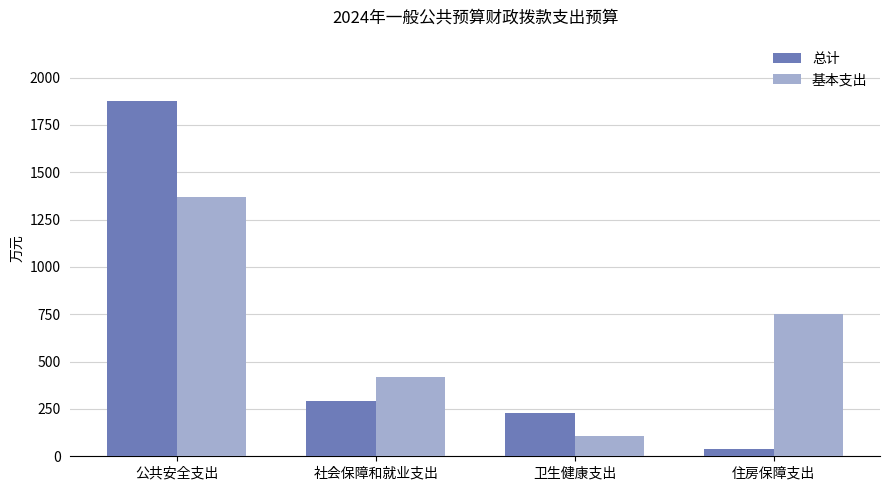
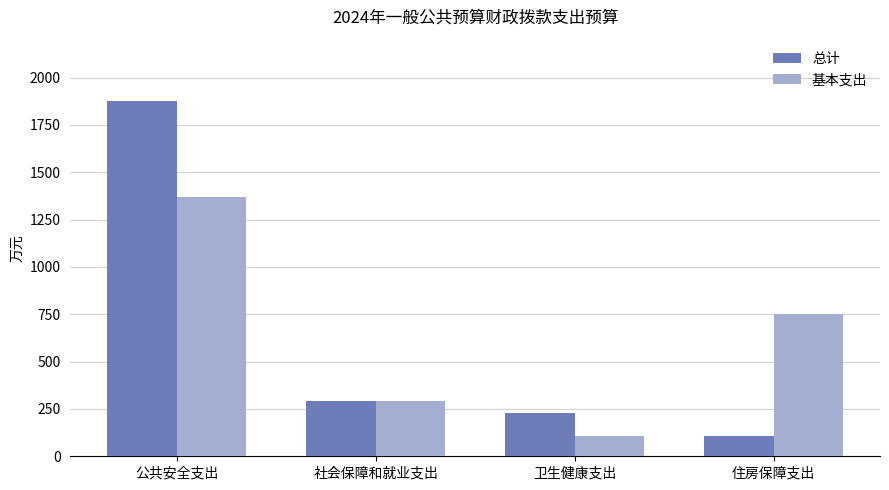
基本支出, 社会保障和就业支出: 420 -> 290
总计, 住房保障支出: 40 -> 110
